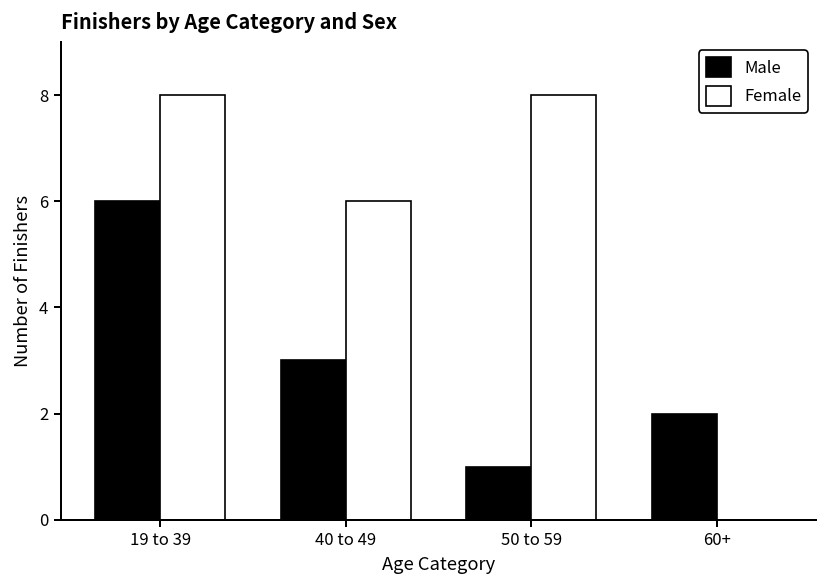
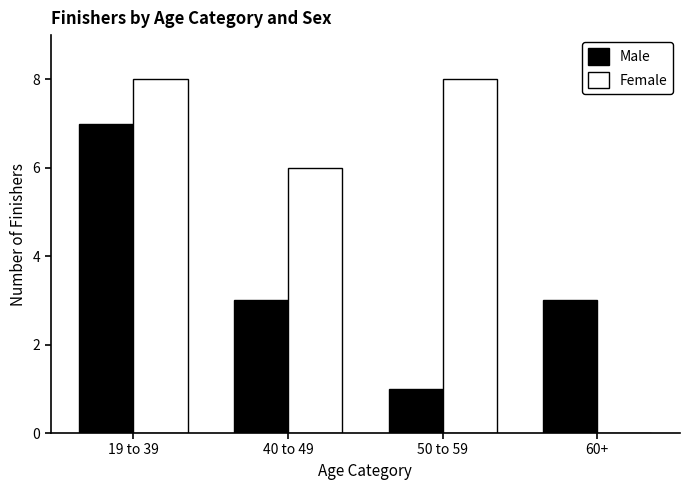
Male, 19 to 39: 6 -> 7
Male, 60+: 2 -> 3
